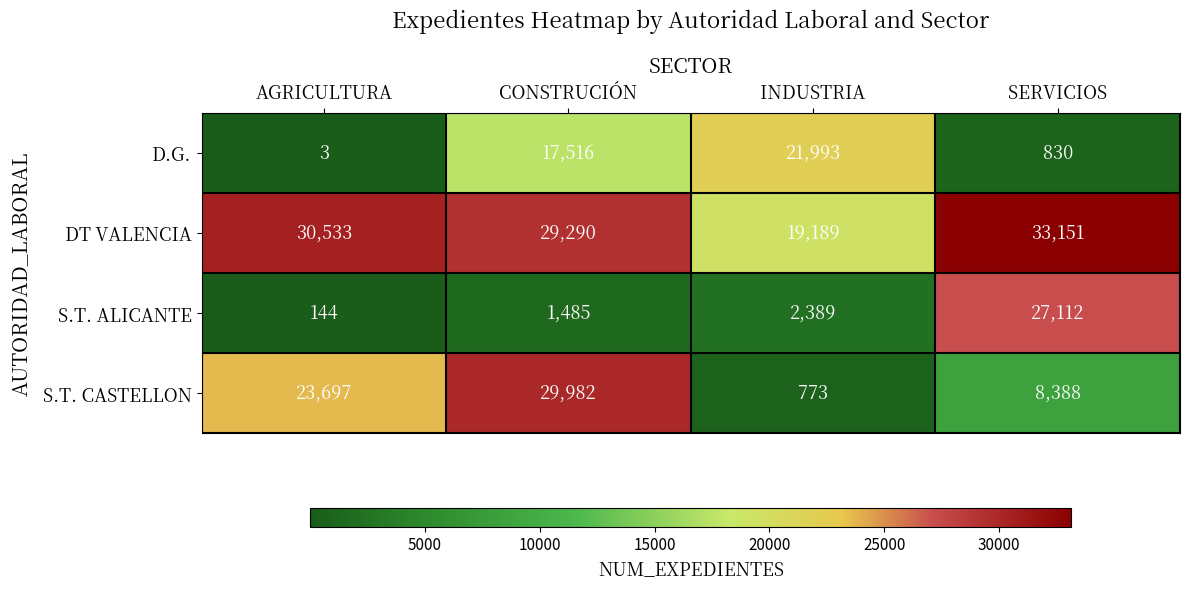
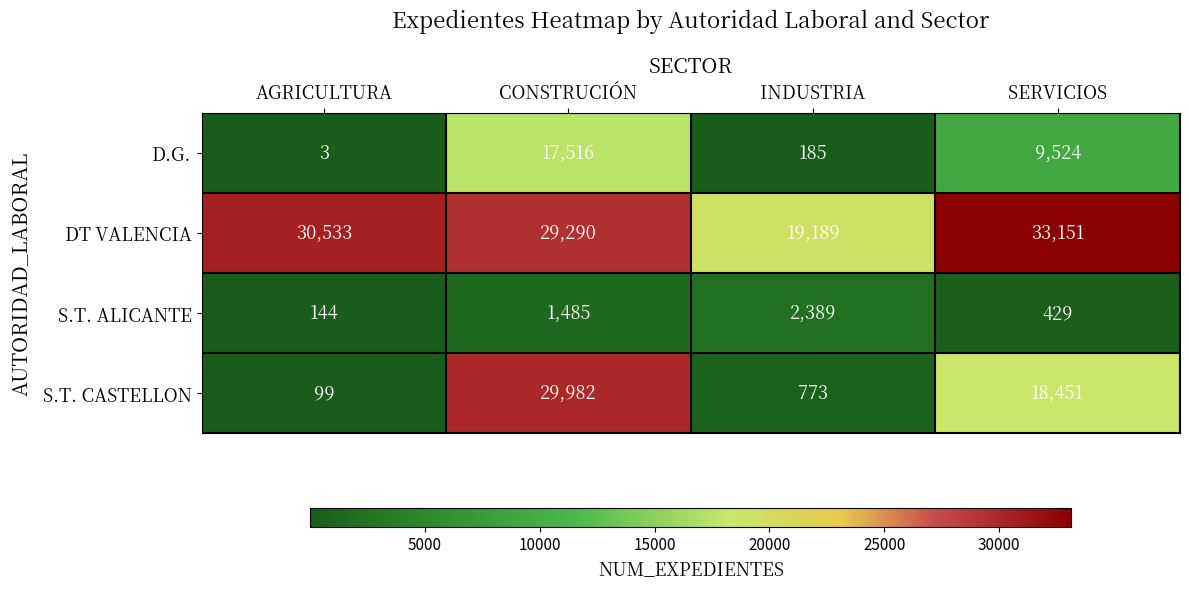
D.G., INDUSTRIA: 21,993 -> 185
D.G., SERVICIOS: 830 -> 9,524
S.T. ALICANTE, SERVICIOS: 27,112 -> 429
S.T. CASTELLON, AGRICULTURA: 23,697 -> 99
S.T. CASTELLON, SERVICIOS: 8,388 -> 18,451
